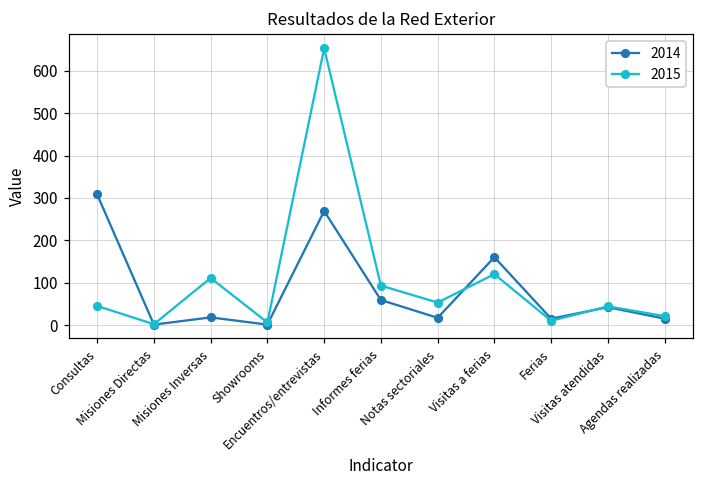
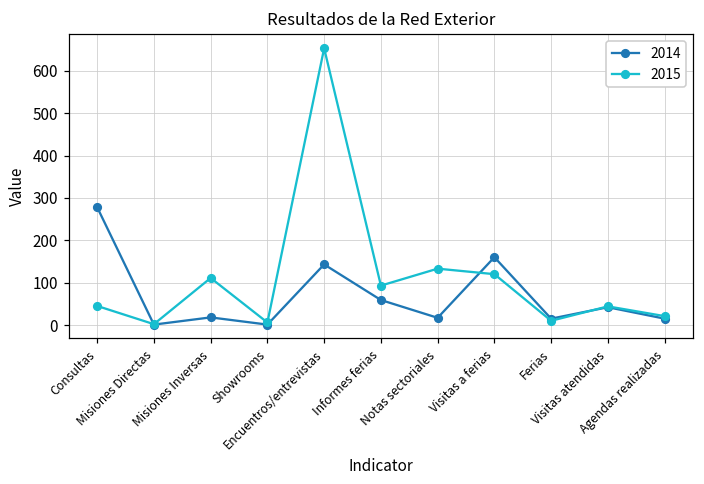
2014, Consultas: 310 -> 280
2014, Encuentros/entrevistas: 270 -> 140
2015, Notas sectoriales: 50 -> 130
